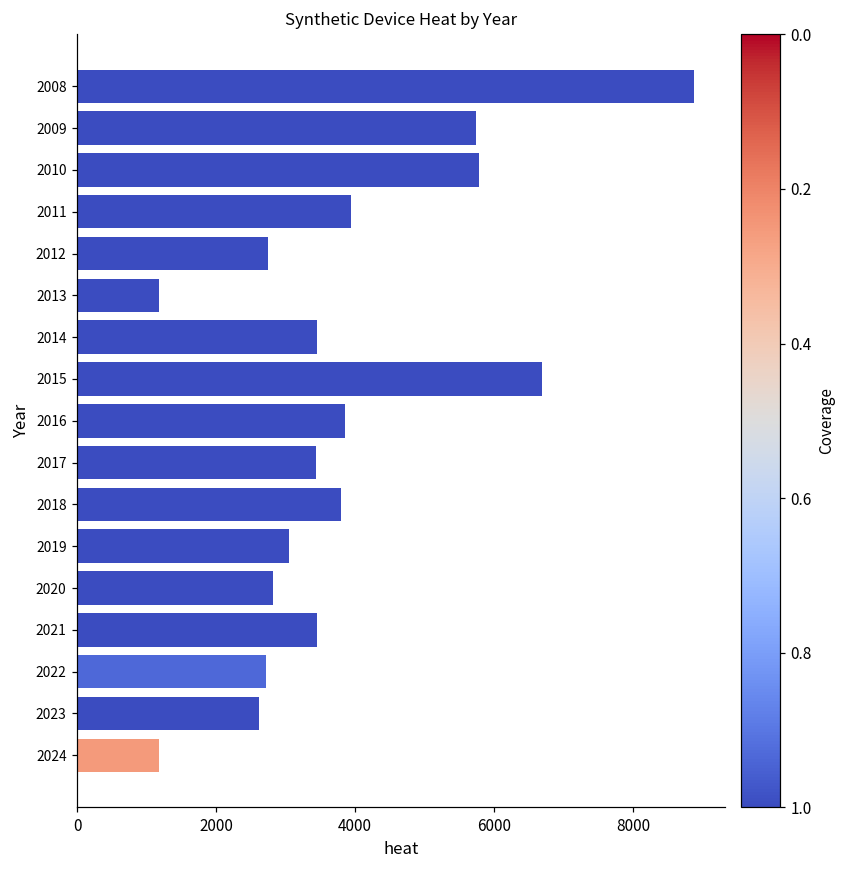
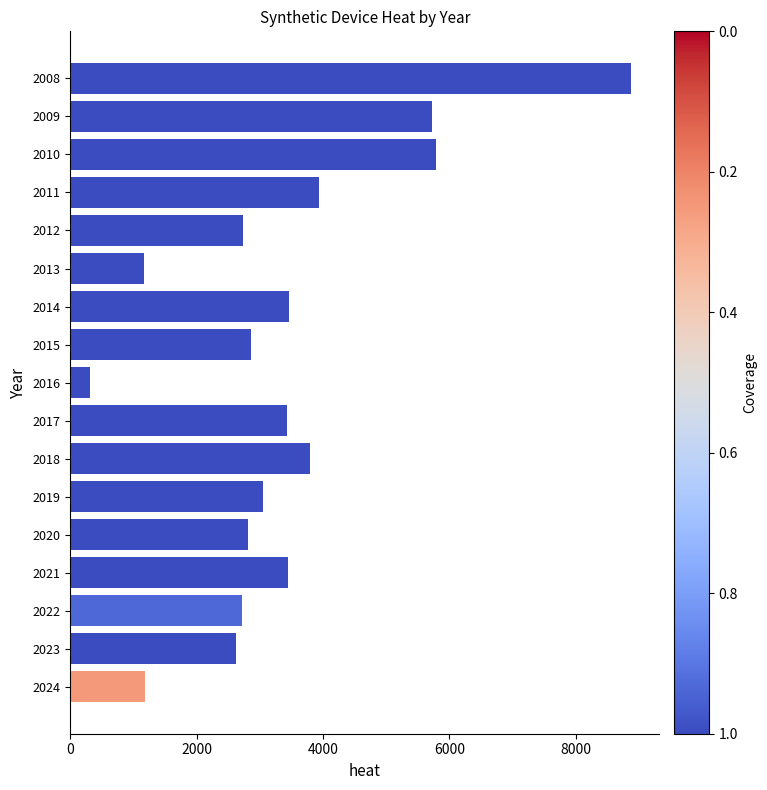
2015: 6700 -> 2900
2016: 3900 -> 300
